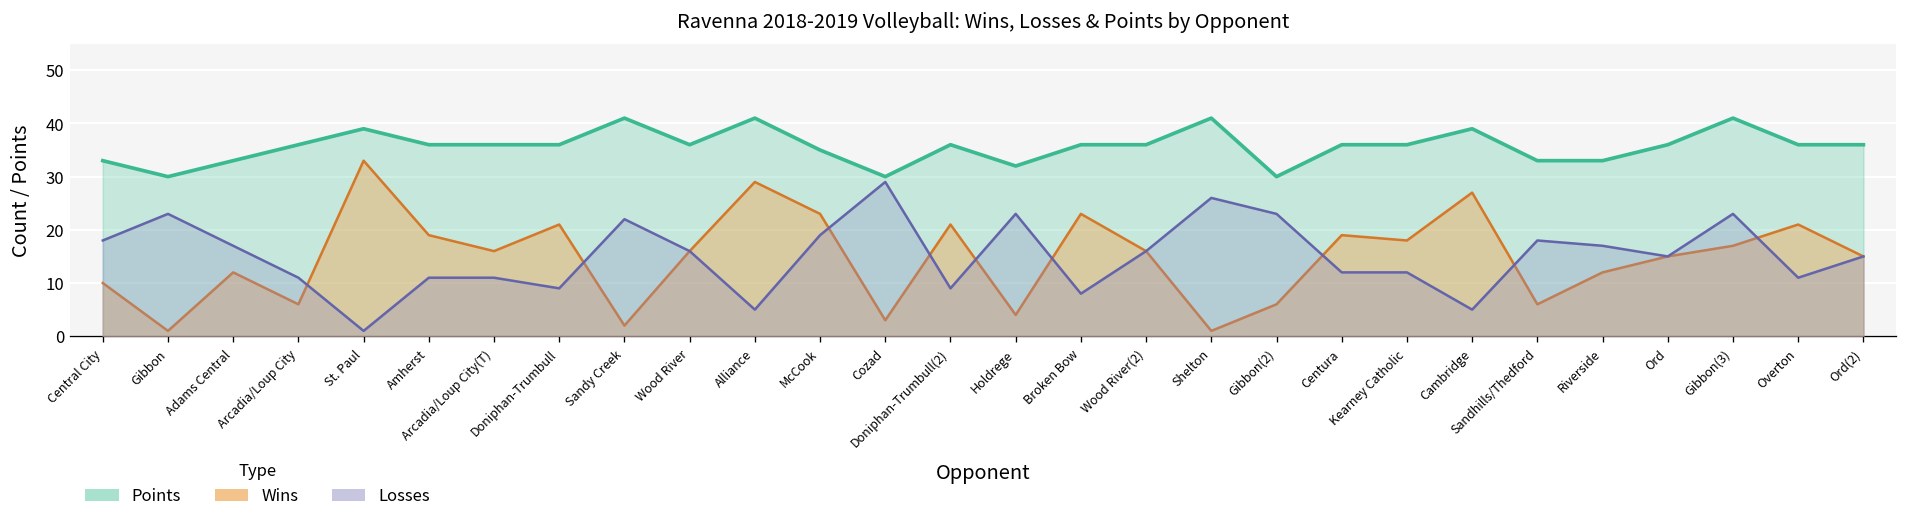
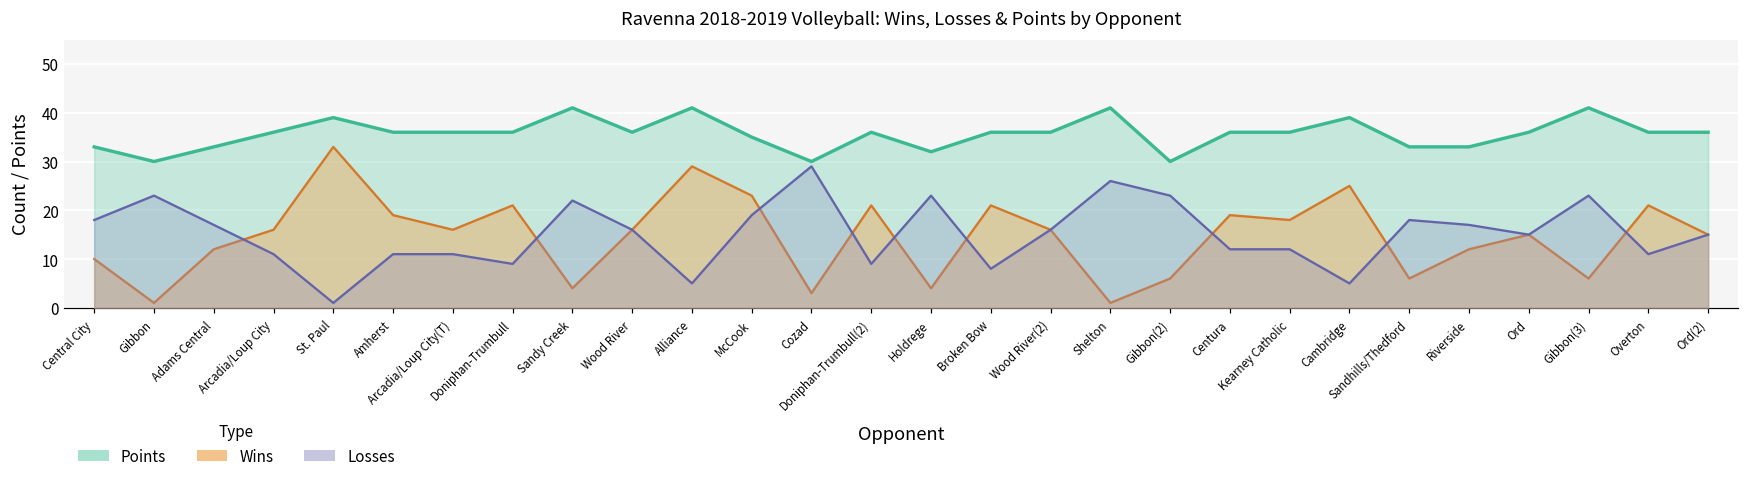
Wins, Arcadia/Loup City: 6 -> 16
Wins, Sandy Creek: 2 -> 4
Wins, Broken Bow: 23 -> 21
Wins, Cambridge: 27 -> 25
Wins, Gibbon(3): 17 -> 6
